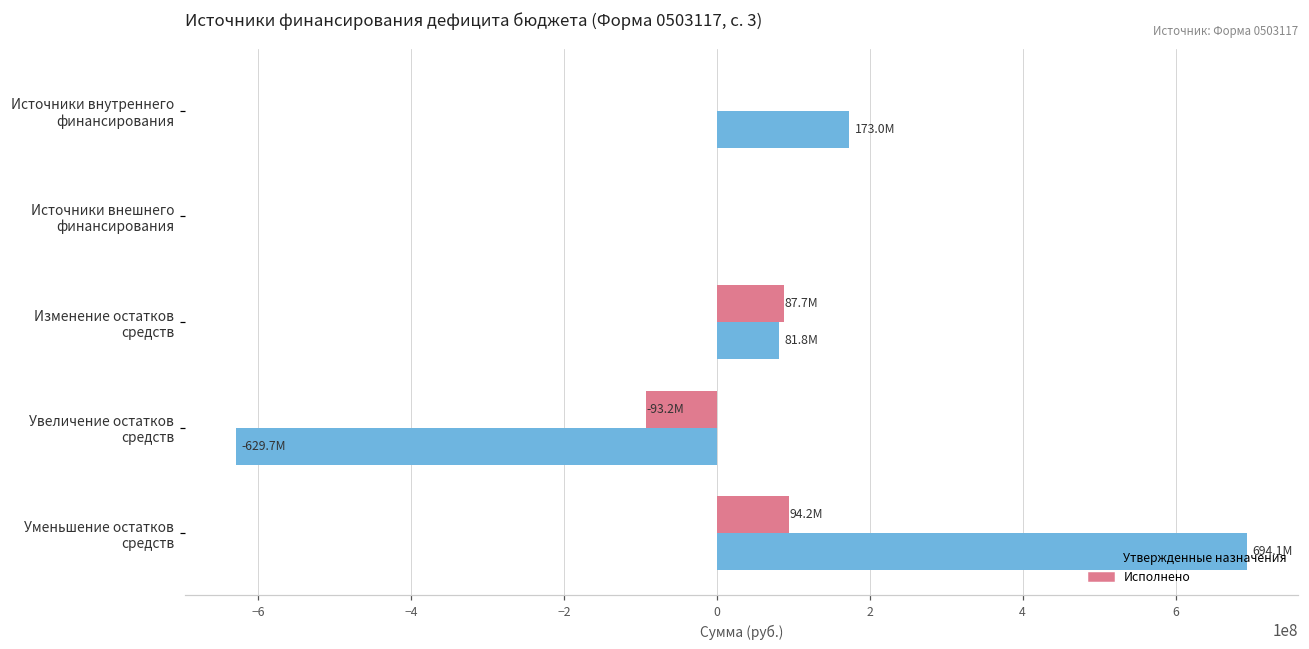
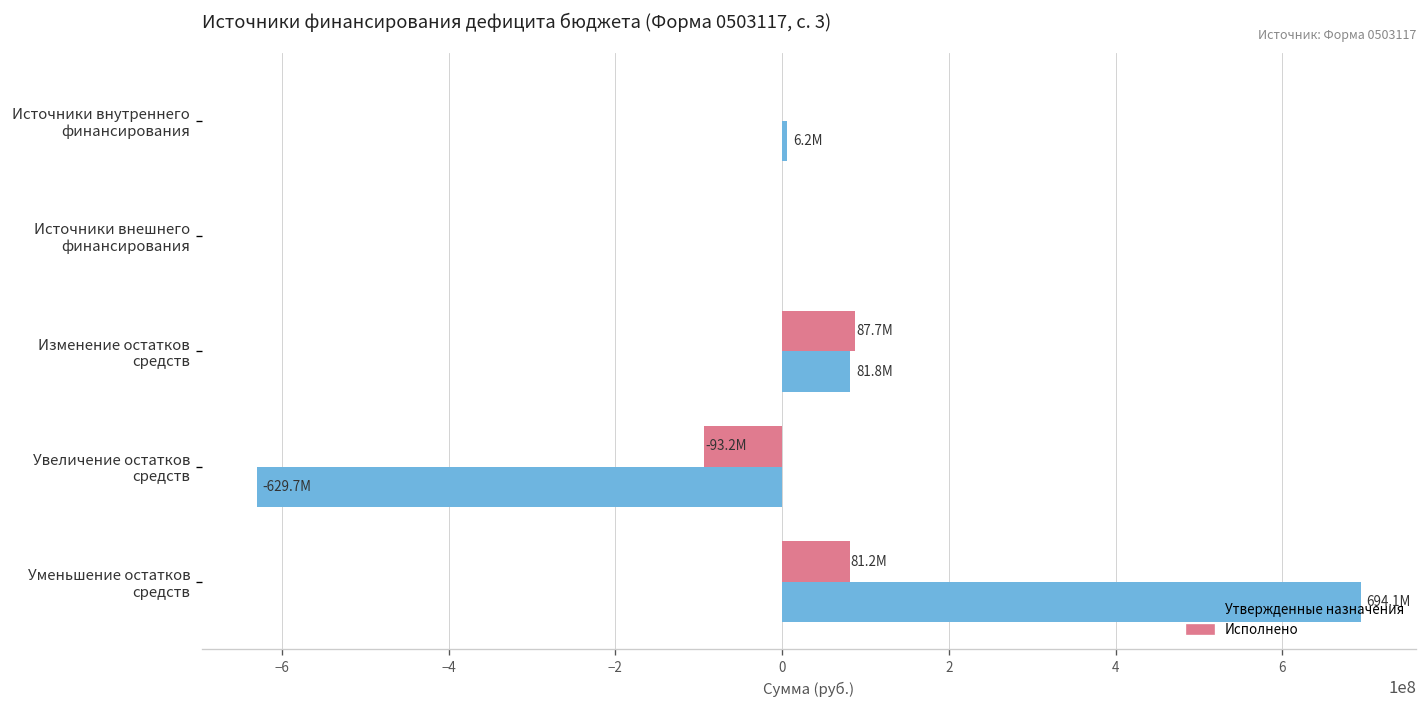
Утвержденные назначения, Источники внутреннего финансирования: 173.0M -> 6.2M
Исполнено, Уменьшение остатков средств: 94.2M -> 81.2M
